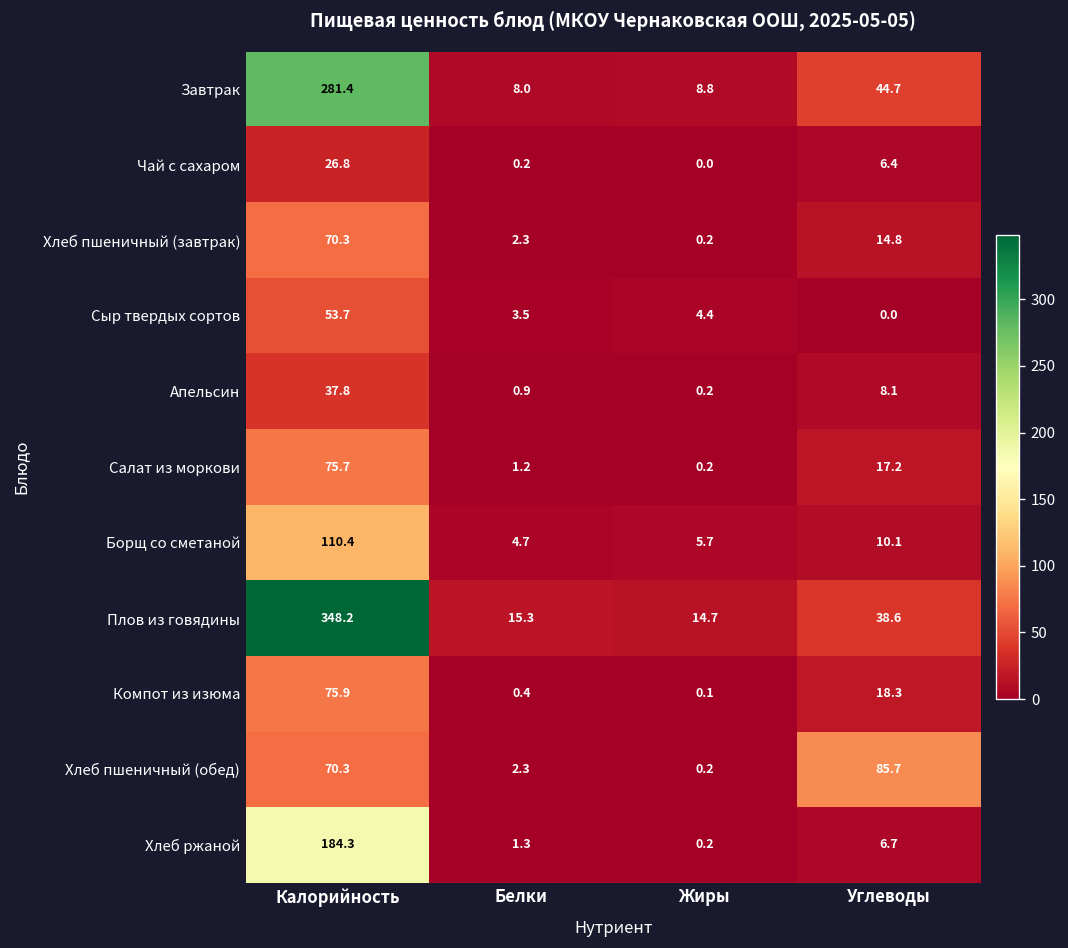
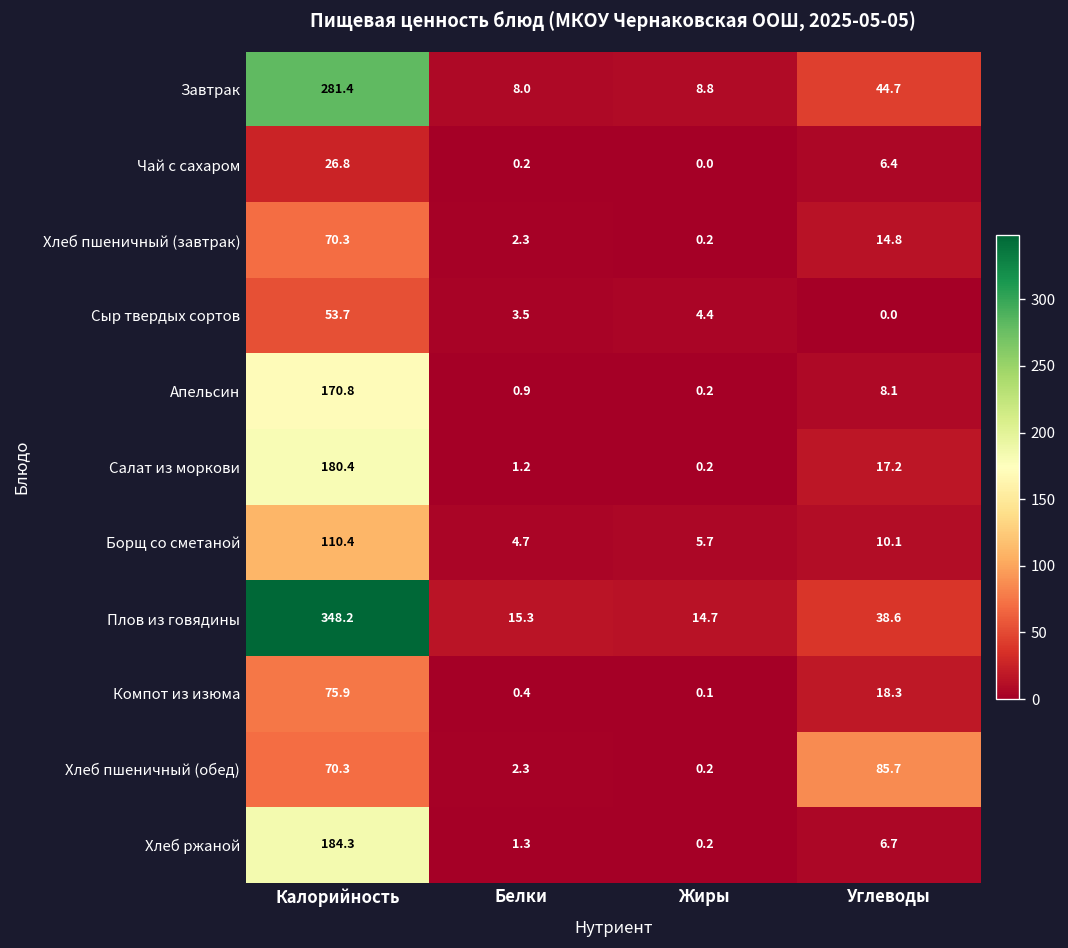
Апельсин, Калорийность: 37.8 -> 170.8
Салат из моркови, Калорийность: 75.7 -> 180.4
